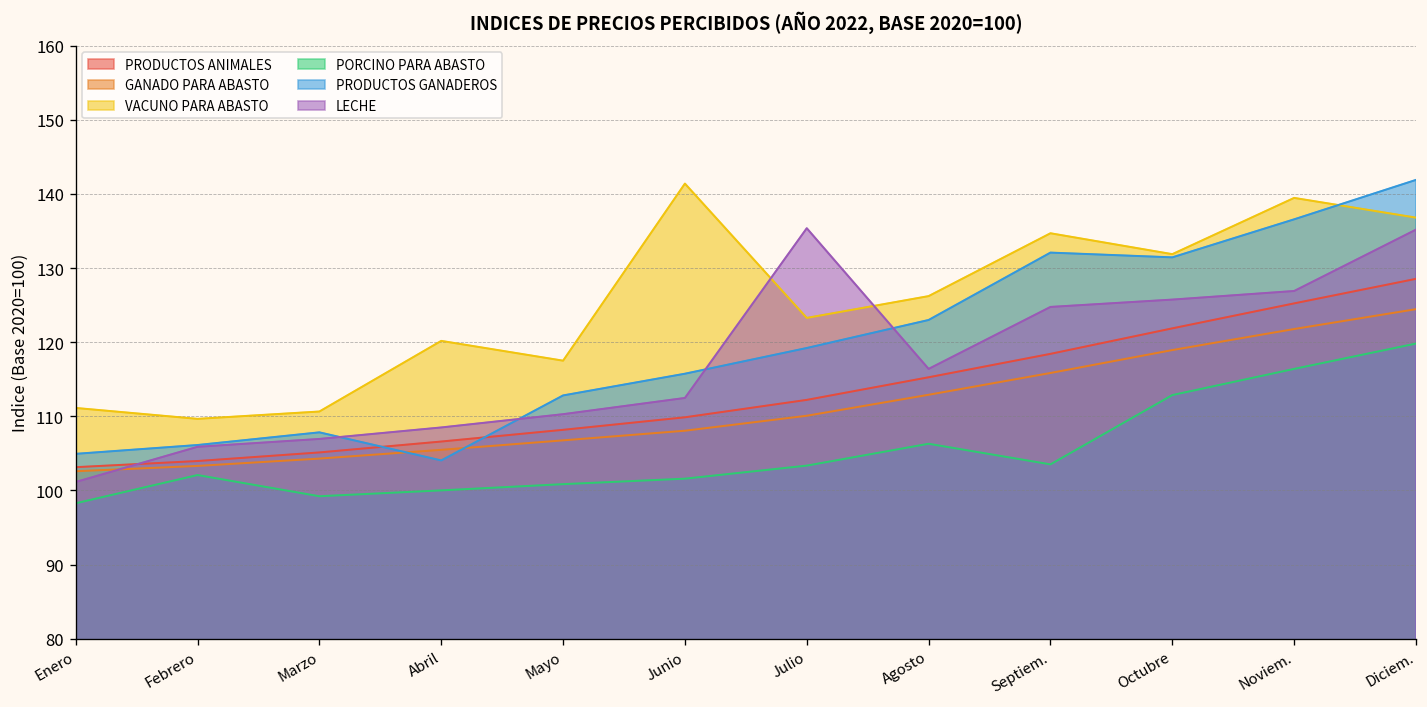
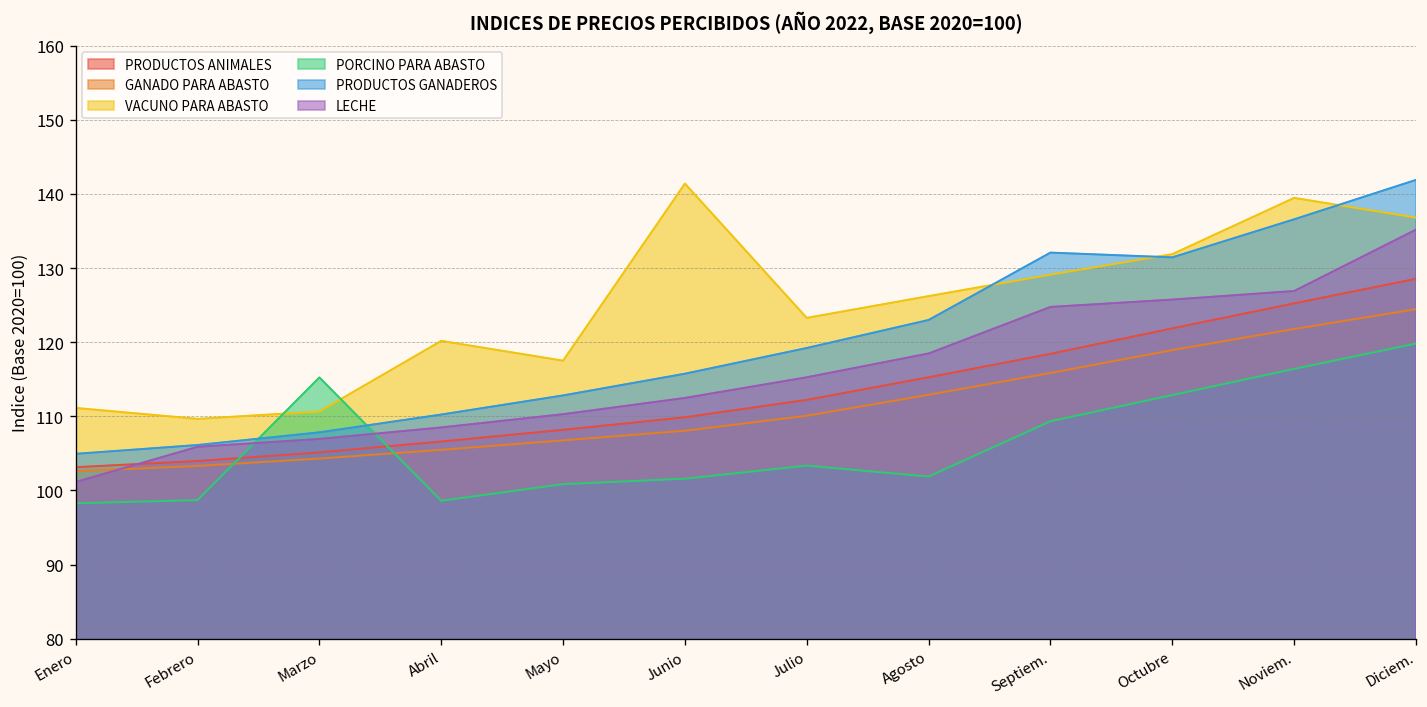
PORCINO PARA ABASTO, Febrero: 102 -> 99
PORCINO PARA ABASTO, Marzo: 99 -> 115
PORCINO PARA ABASTO, Abril: 100 -> 99
PRODUCTOS GANADEROS, Abril: 104 -> 110
LECHE, Julio: 135 -> 115
PORCINO PARA ABASTO, Agosto: 106 -> 102
LECHE, Agosto: 116 -> 118
VACUNO PARA ABASTO, Septiem.: 135 -> 129
PORCINO PARA ABASTO, Septiem.: 104 -> 109
